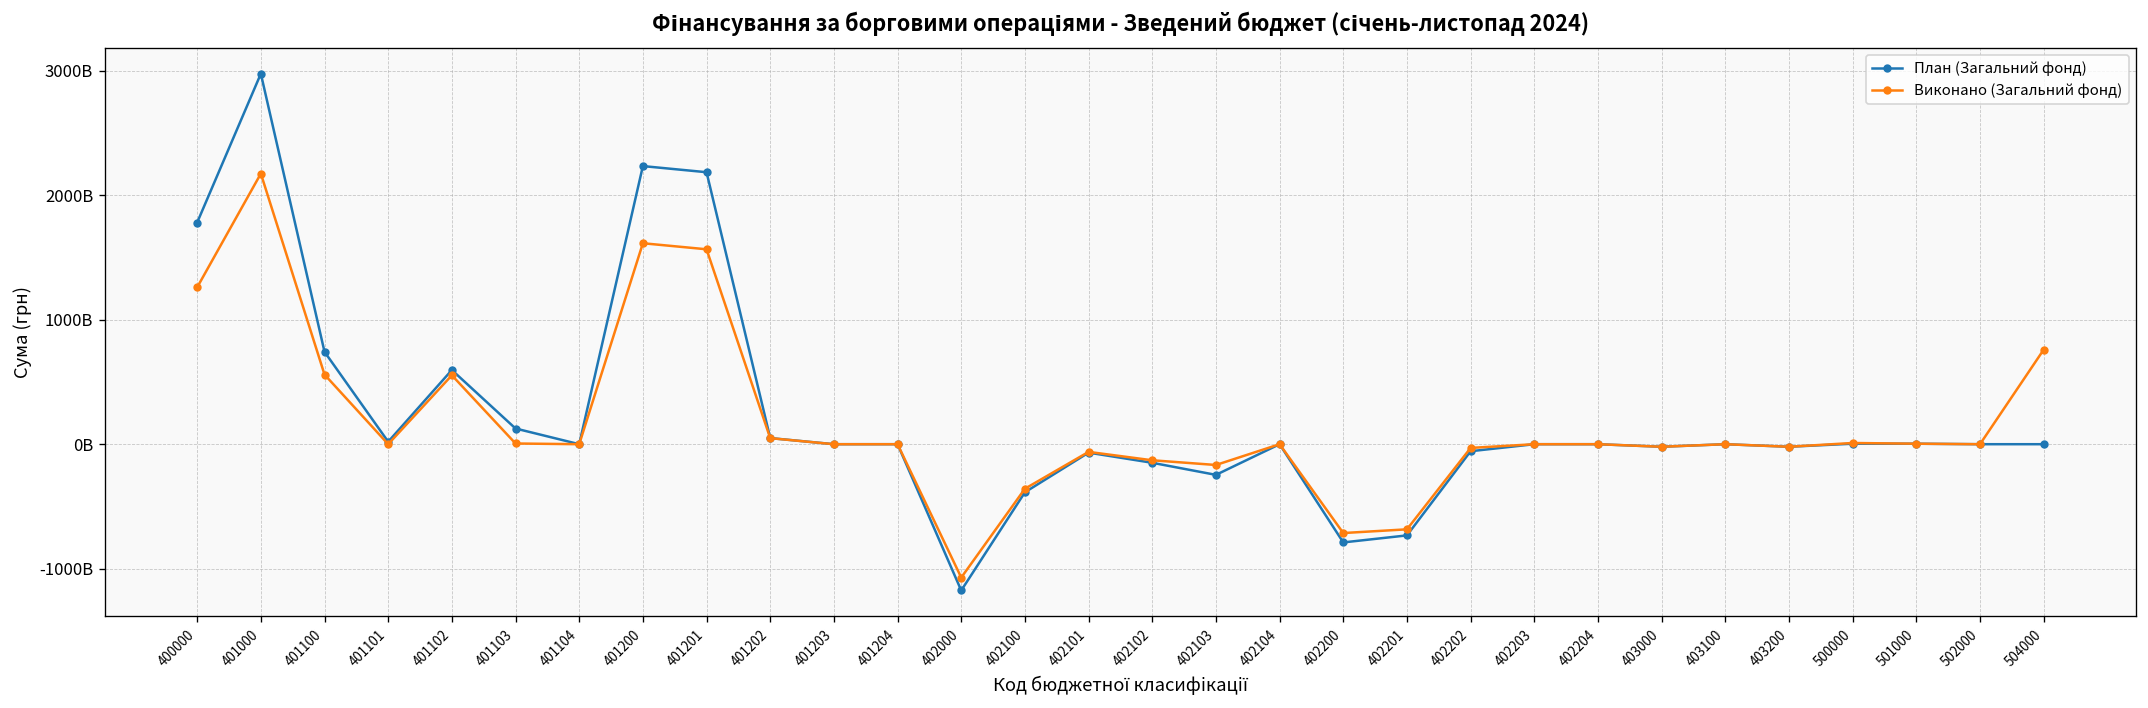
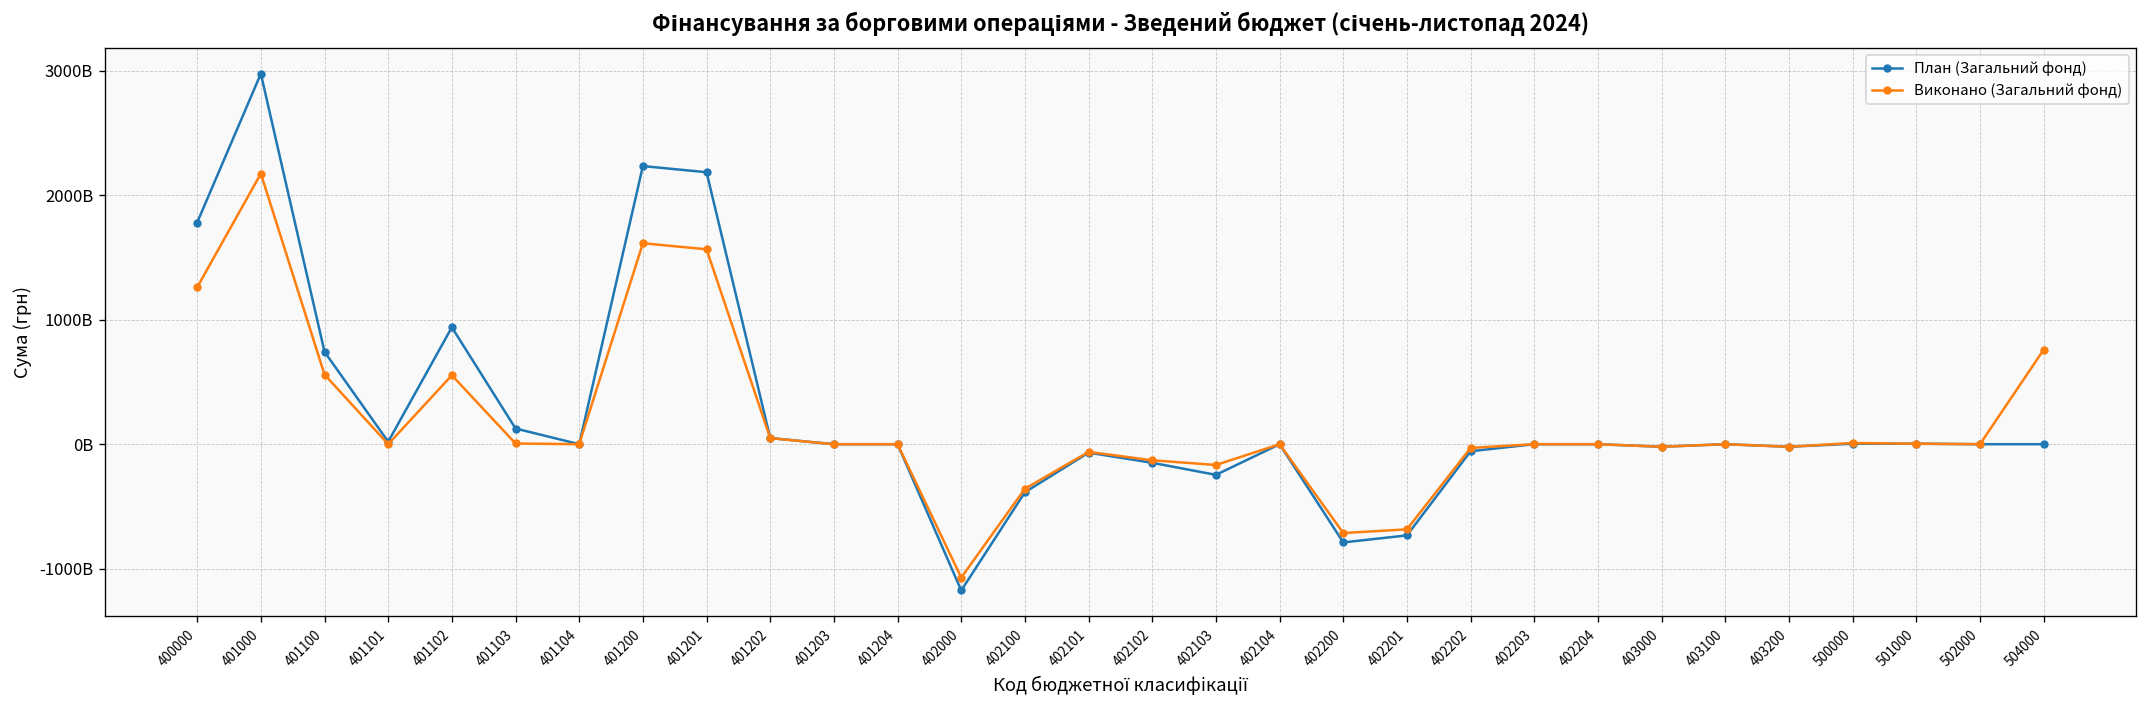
План (Загальний фонд), 401102: 600000000000 -> 940000000000
